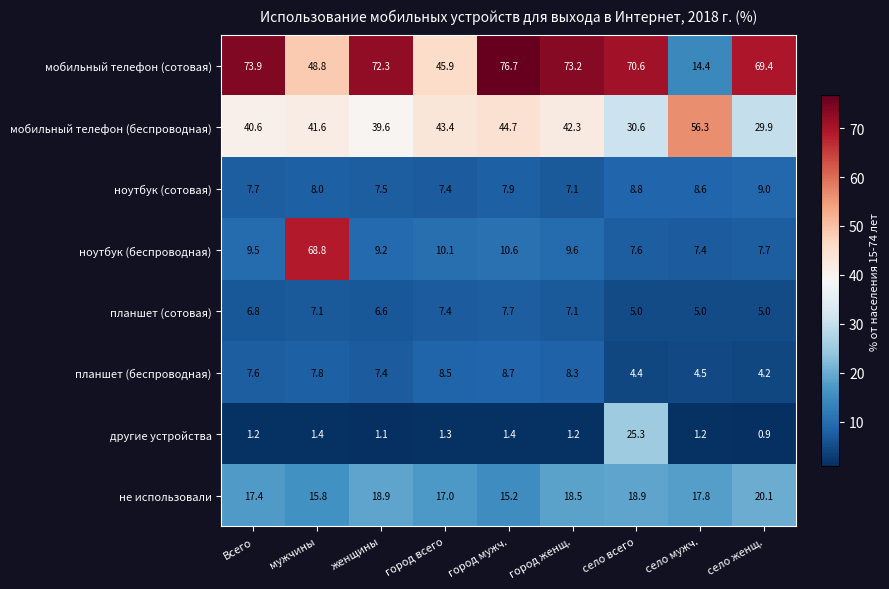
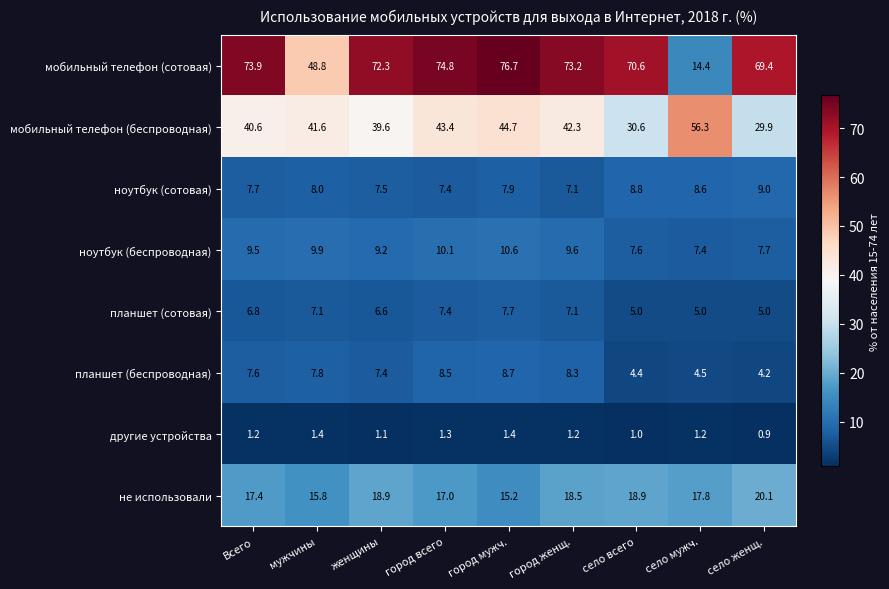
мобильный телефон (сотовая), город всего: 45.9 -> 74.8
ноутбук (беспроводная), мужчины: 68.8 -> 9.9
другие устройства, село всего: 25.3 -> 1.0
